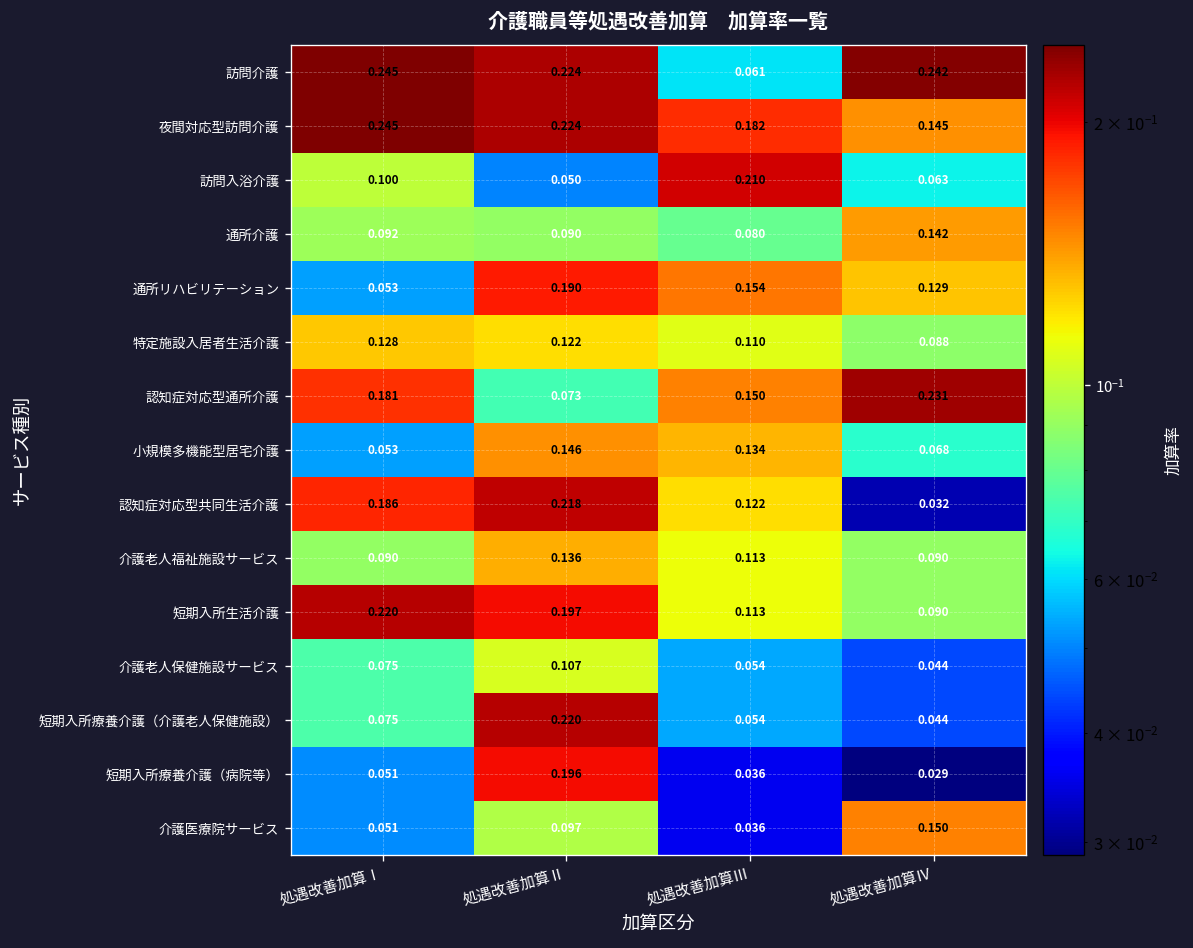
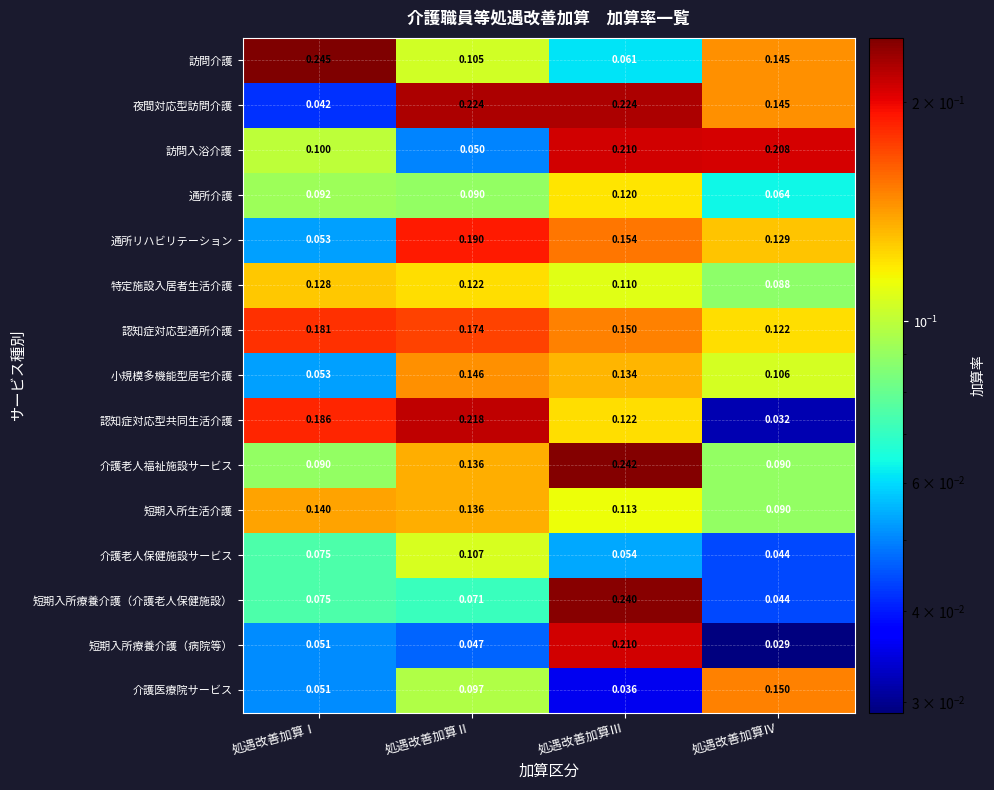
訪問介護, 処遇改善加算Ⅱ: 0.224 -> 0.105
訪問介護, 処遇改善加算Ⅳ: 0.242 -> 0.145
夜間対応型訪問介護, 処遇改善加算Ⅰ: 0.245 -> 0.042
夜間対応型訪問介護, 処遇改善加算Ⅲ: 0.182 -> 0.224
訪問入浴介護, 処遇改善加算Ⅳ: 0.063 -> 0.208
通所介護, 処遇改善加算Ⅲ: 0.080 -> 0.120
通所介護, 処遇改善加算Ⅳ: 0.142 -> 0.064
認知症対応型通所介護, 処遇改善加算Ⅱ: 0.073 -> 0.174
認知症対応型通所介護, 処遇改善加算Ⅳ: 0.231 -> 0.122
小規模多機能型居宅介護, 処遇改善加算Ⅳ: 0.068 -> 0.106
介護老人福祉施設サービス, 処遇改善加算Ⅲ: 0.113 -> 0.242
短期入所生活介護, 処遇改善加算Ⅰ: 0.220 -> 0.140
短期入所生活介護, 処遇改善加算Ⅱ: 0.197 -> 0.136
短期入所療養介護（介護老人保健施設）, 処遇改善加算Ⅱ: 0.220 -> 0.071
短期入所療養介護（介護老人保健施設）, 処遇改善加算Ⅲ: 0.054 -> 0.240
短期入所療養介護（病院等）, 処遇改善加算Ⅱ: 0.196 -> 0.047
短期入所療養介護（病院等）, 処遇改善加算Ⅲ: 0.036 -> 0.210
